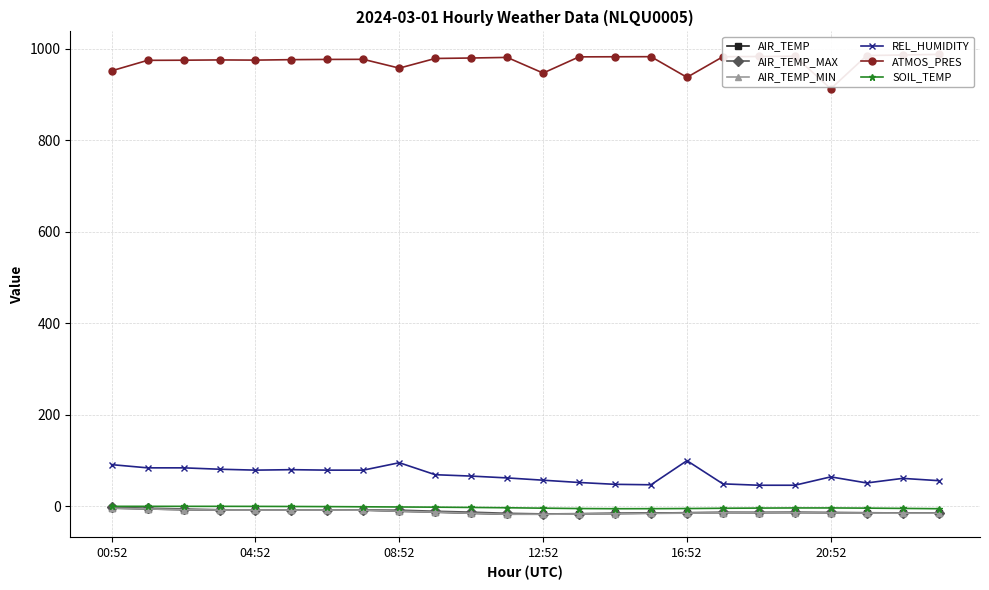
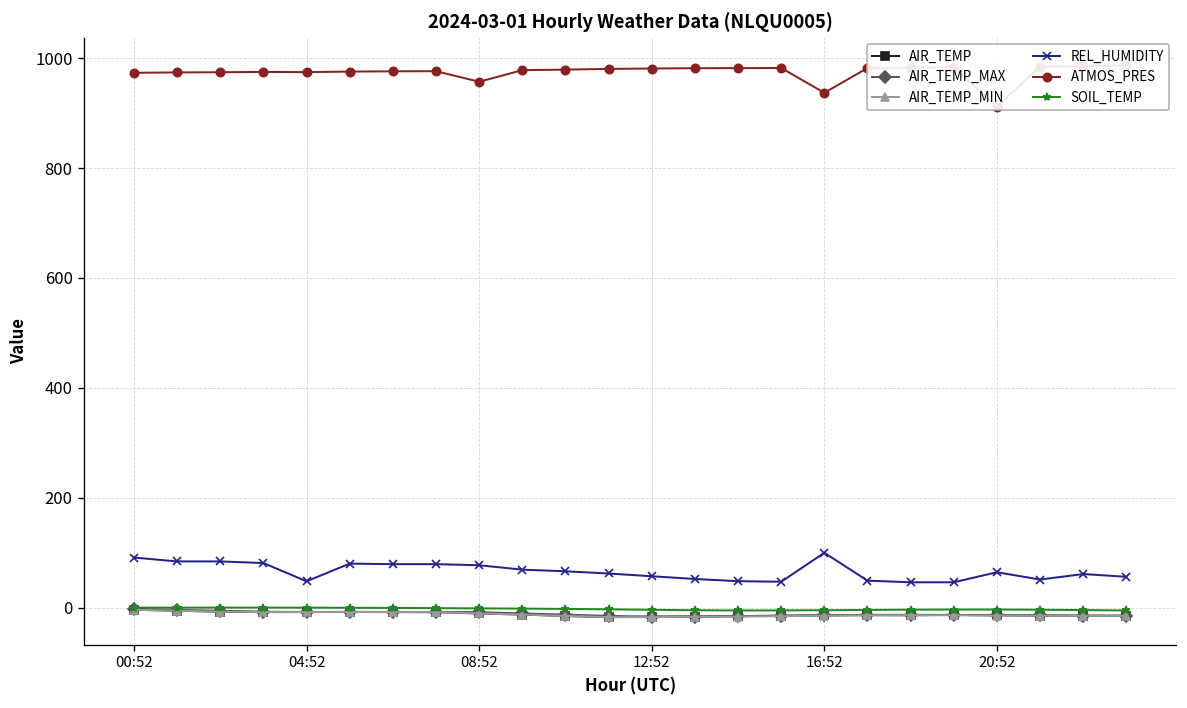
ATMOS_PRES, 00:52: 950 -> 970
REL_HUMIDITY, 04:52: 80 -> 50
REL_HUMIDITY, 08:52: 100 -> 80
ATMOS_PRES, 12:52: 950 -> 980
